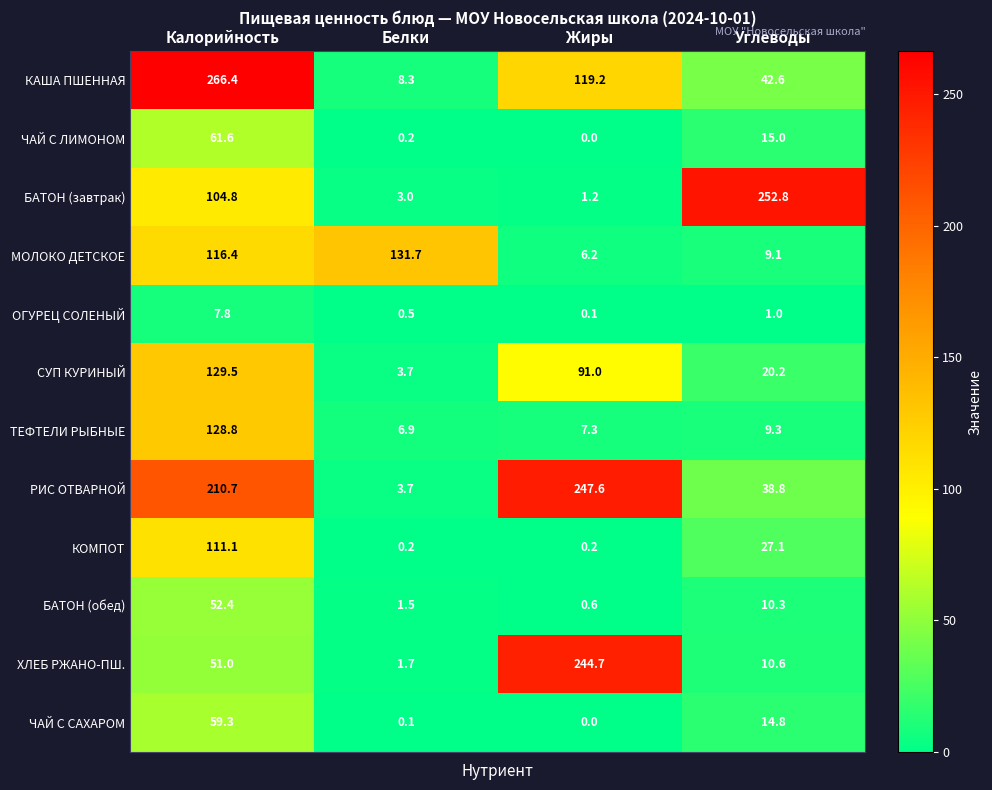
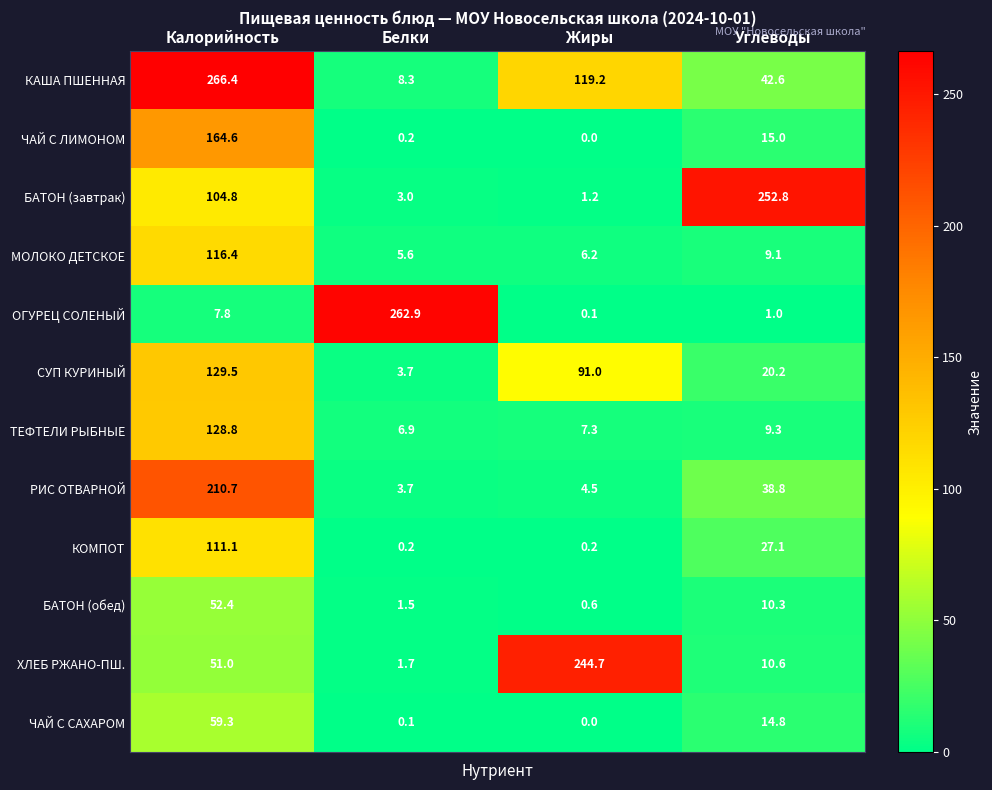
ЧАЙ С ЛИМОНОМ, Калорийность: 61.6 -> 164.6
МОЛОКО ДЕТСКОЕ, Белки: 131.7 -> 5.6
ОГУРЕЦ СОЛЕНЫЙ, Белки: 0.5 -> 262.9
РИС ОТВАРНОЙ, Жиры: 247.6 -> 4.5
